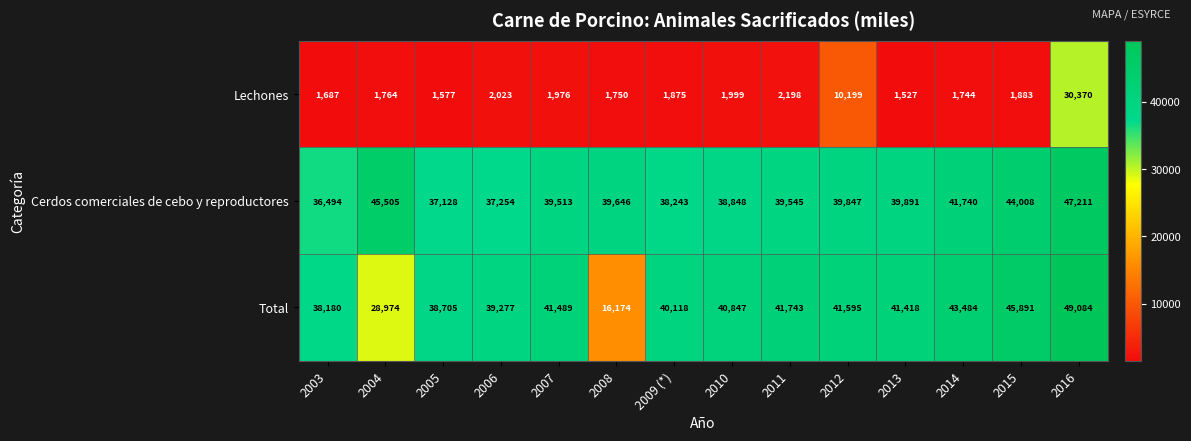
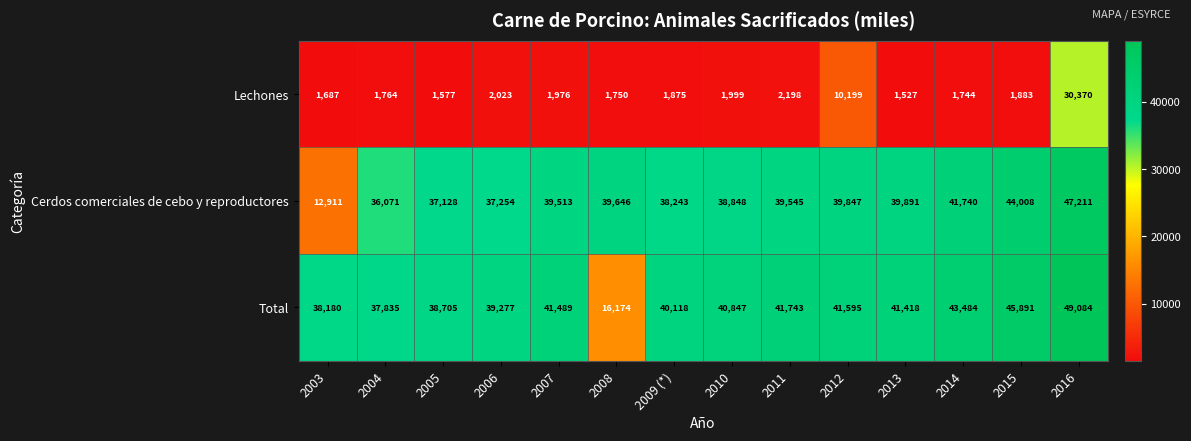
Cerdos comerciales de cebo y reproductores, 2003: 36,494 -> 12,911
Cerdos comerciales de cebo y reproductores, 2004: 45,505 -> 36,071
Total, 2004: 28,974 -> 37,835
